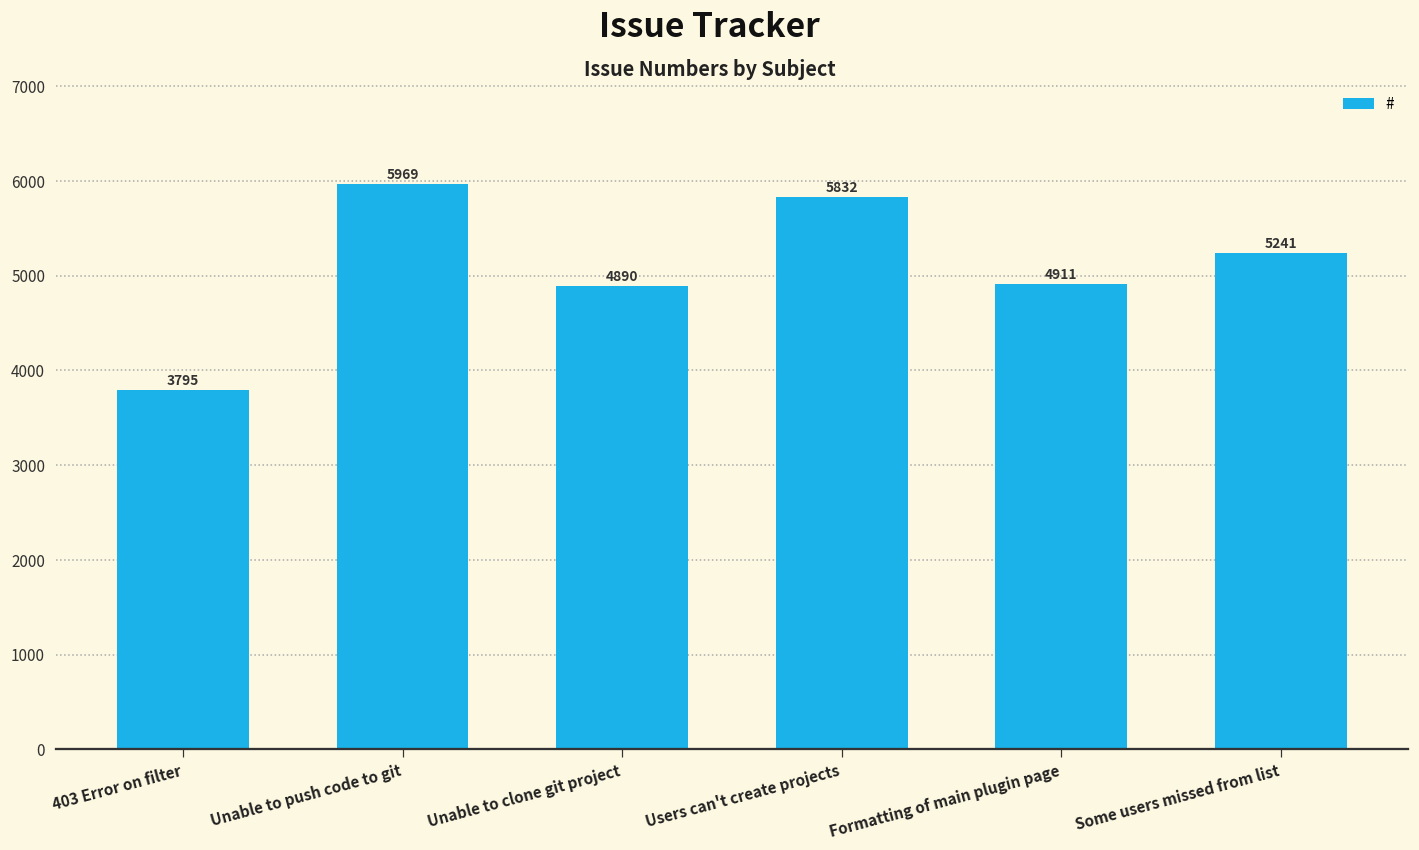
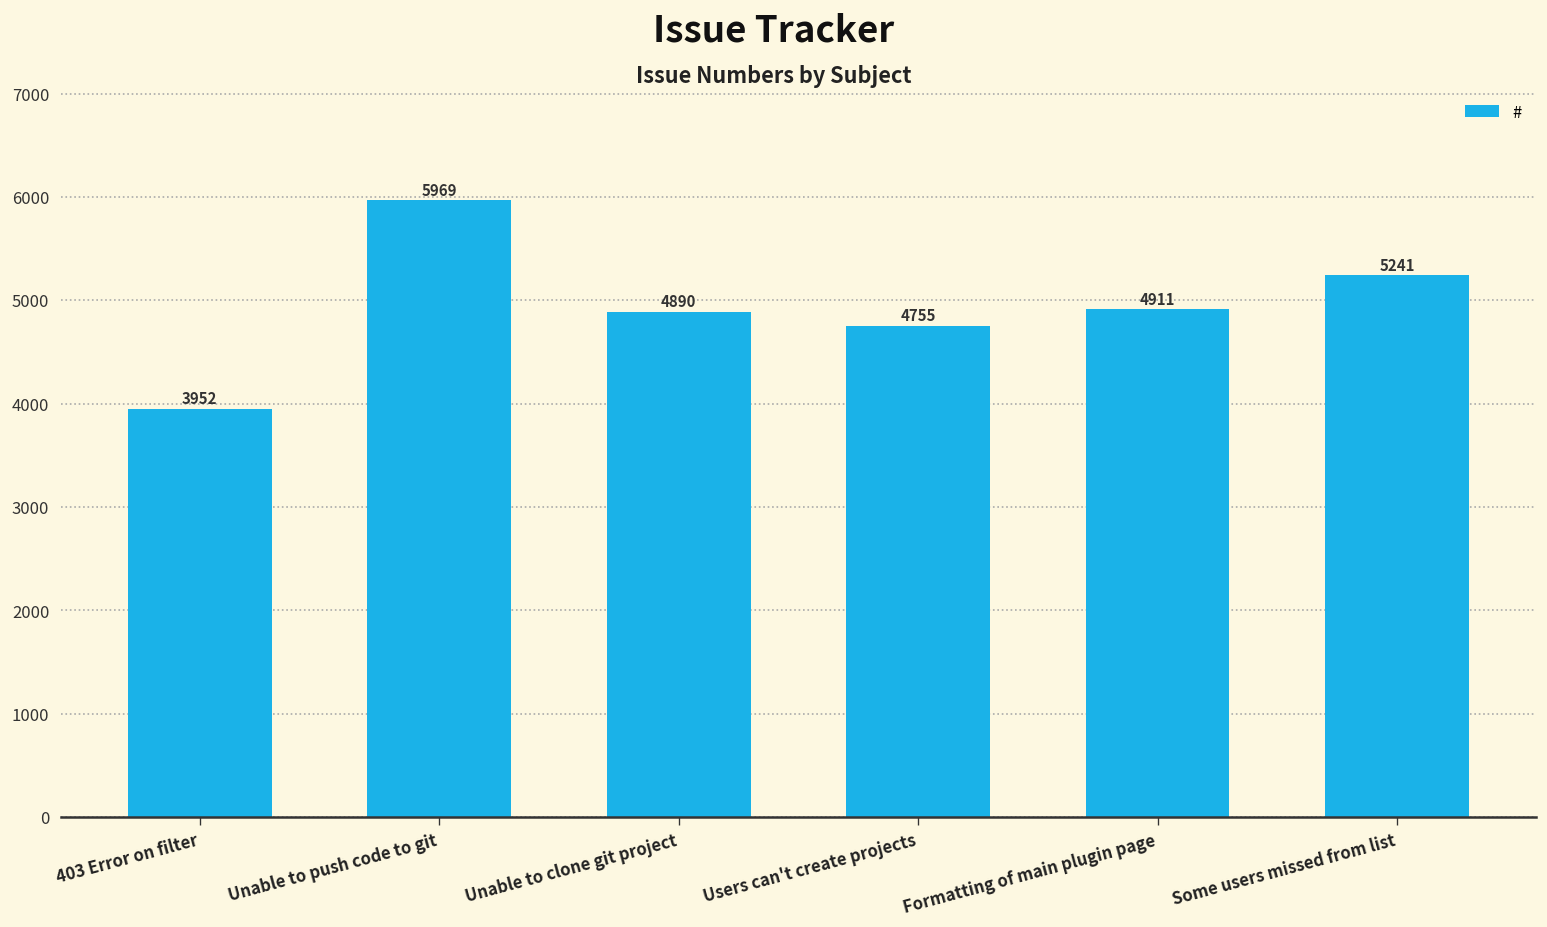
403 Error on filter: 3795 -> 3952
Users can't create projects: 5832 -> 4755
